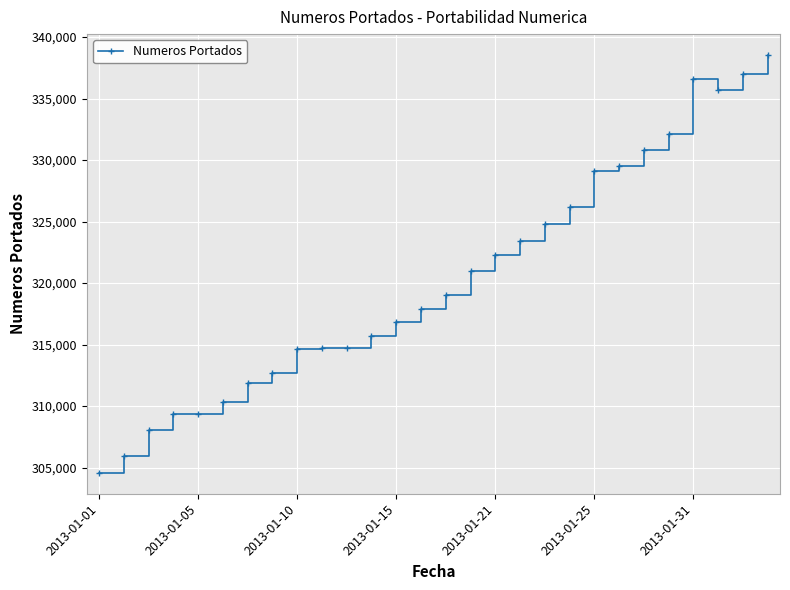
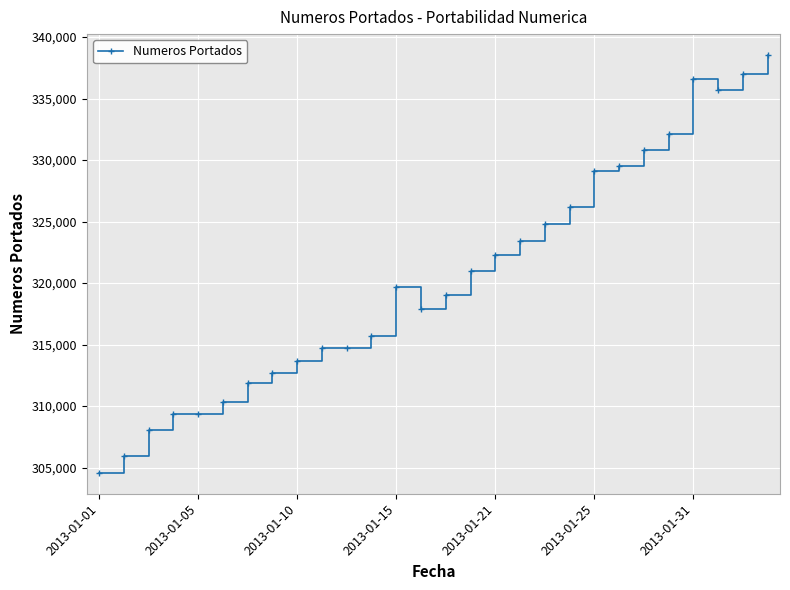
2013-01-10: 314,600 -> 313,700
2013-01-15: 316,800 -> 319,700
